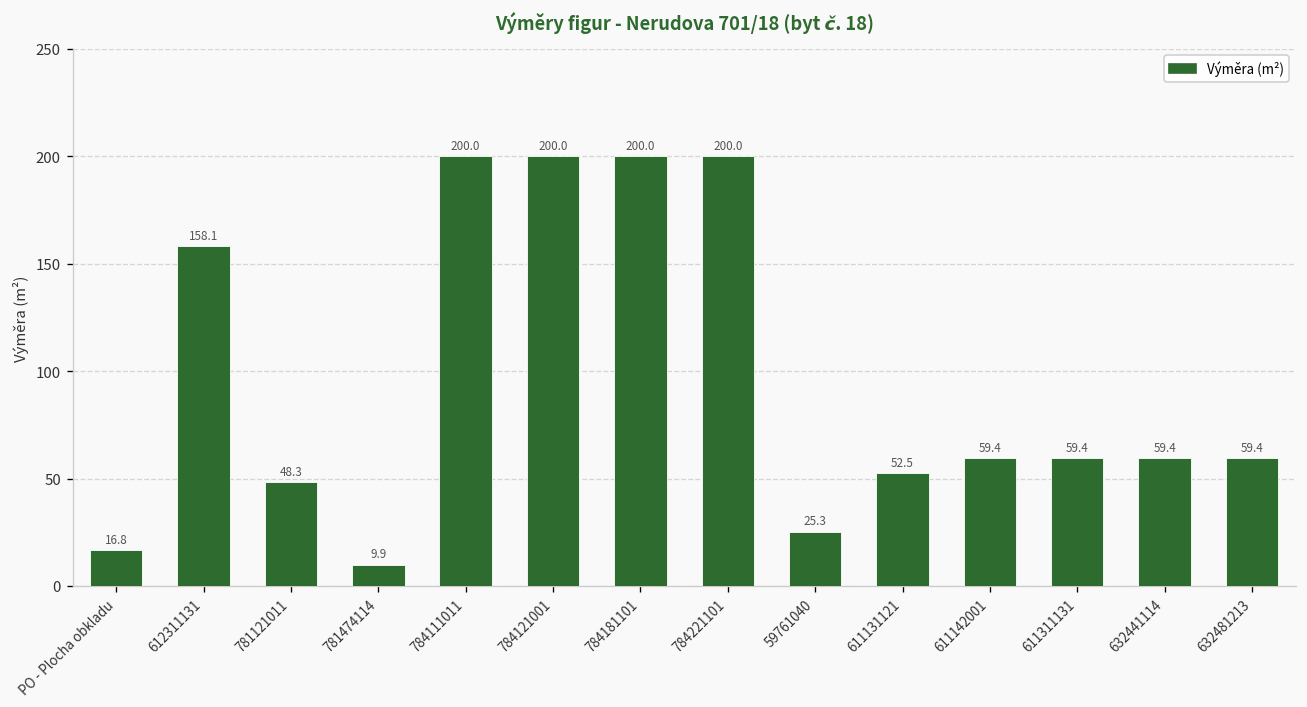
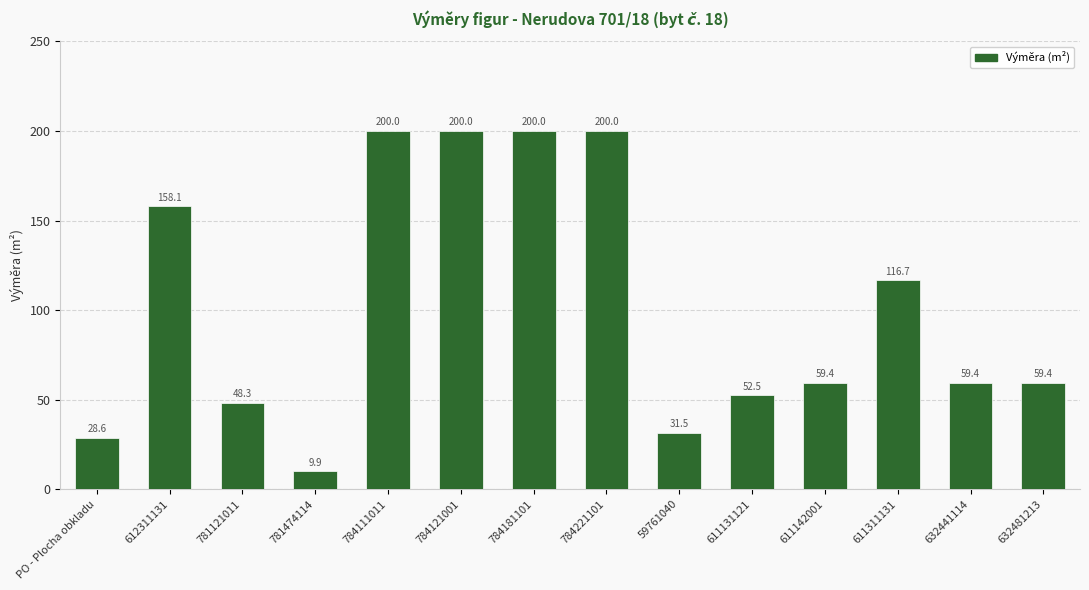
PO - Plocha obkladu: 16.8 -> 28.6
59761040: 25.3 -> 31.5
611311131: 59.4 -> 116.7
